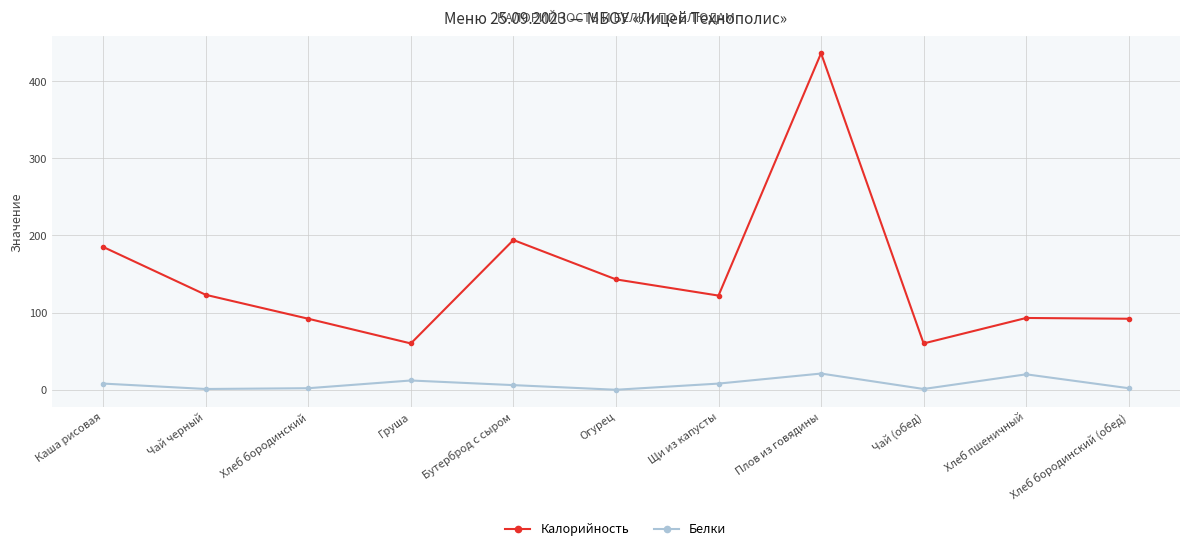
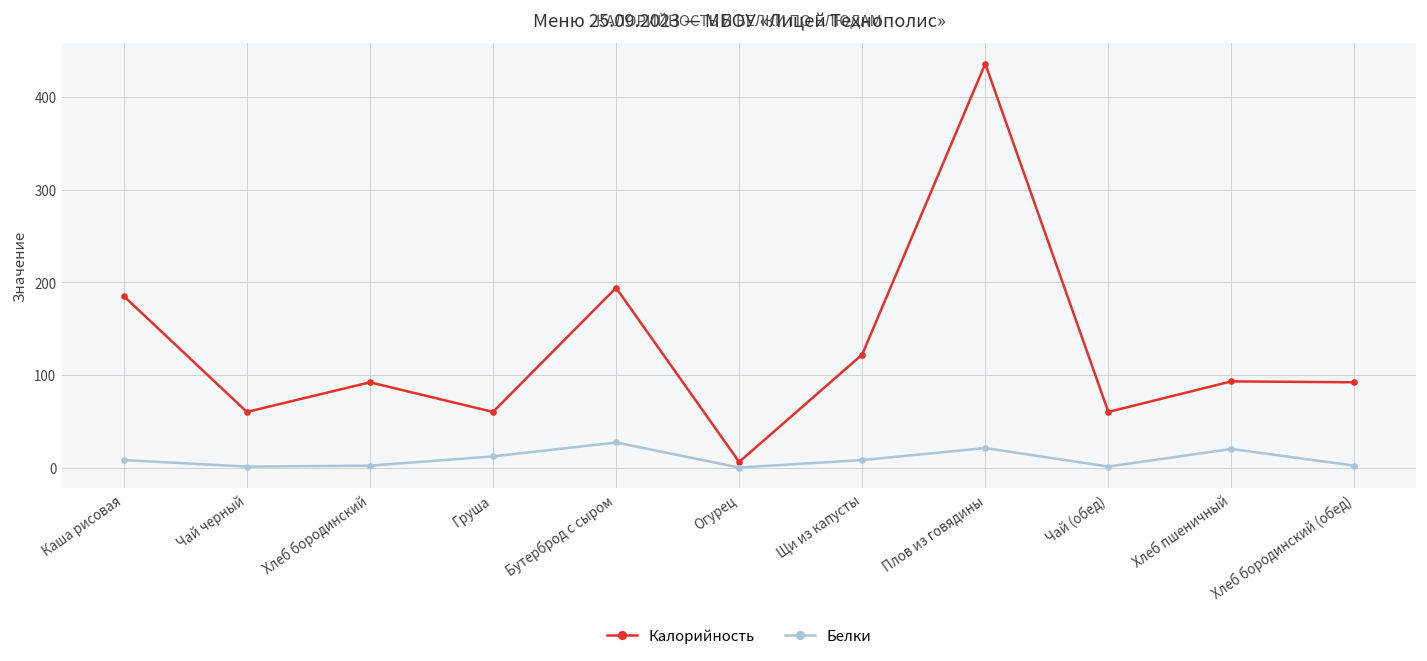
Калорийность, Чай черный: 120 -> 60
Белки, Бутерброд с сыром: 10 -> 30
Калорийность, Огурец: 140 -> 10
